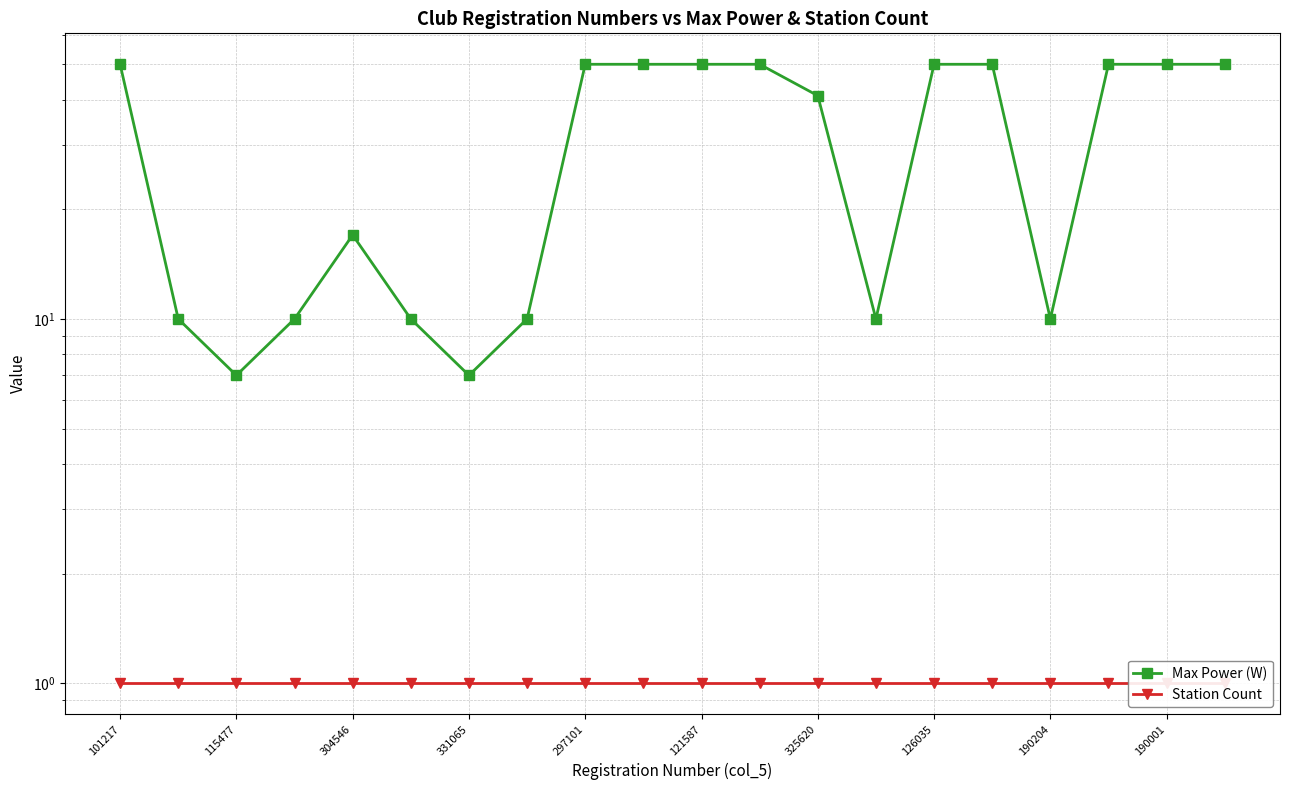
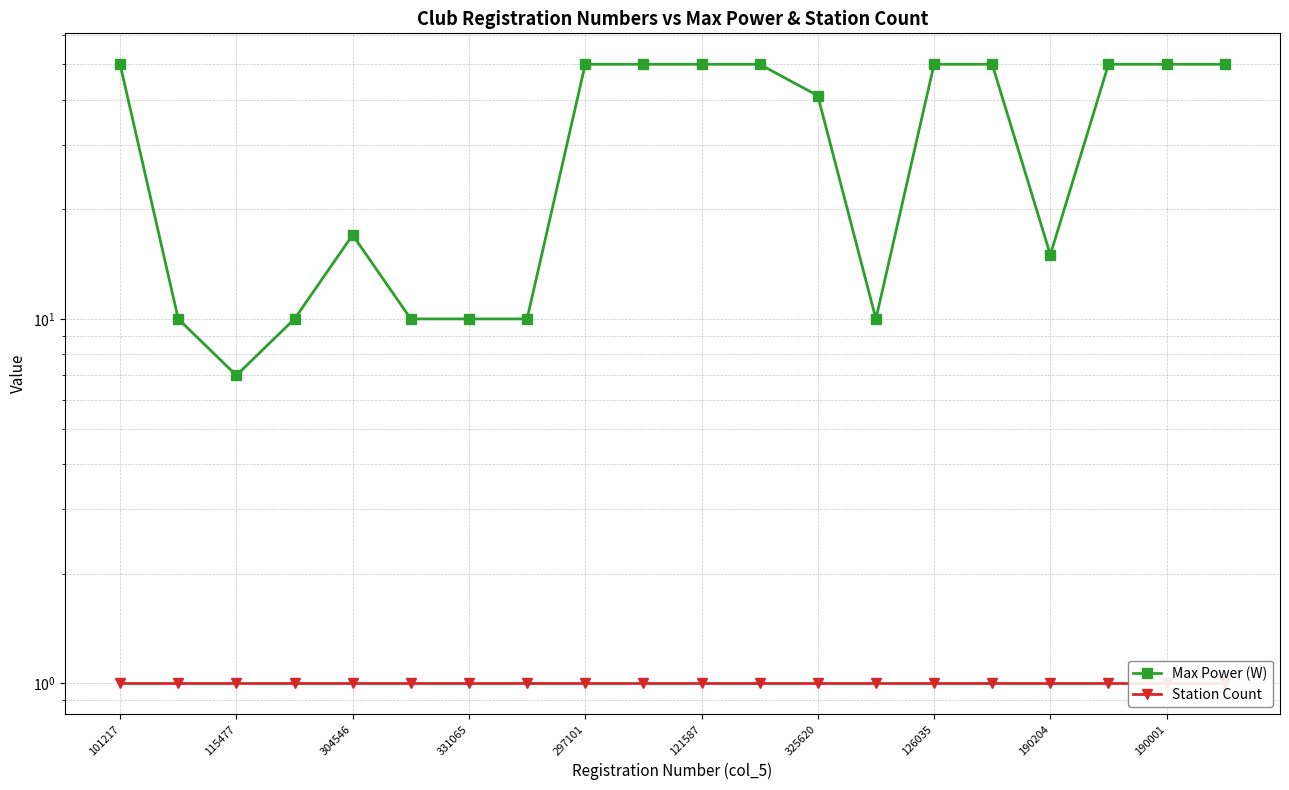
Max Power (W), 331065: 7 -> 10
Max Power (W), 190204: 10 -> 15
